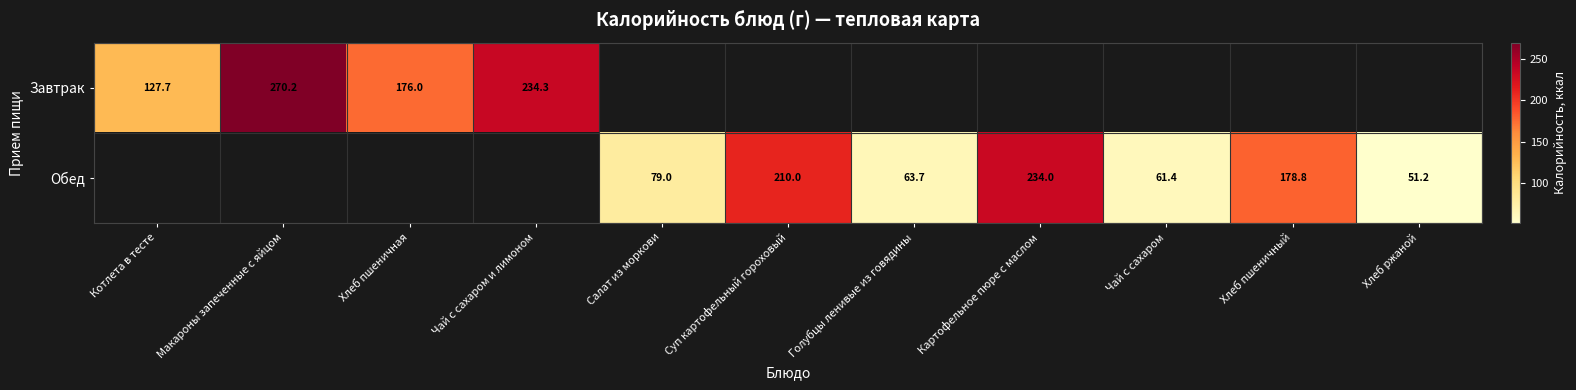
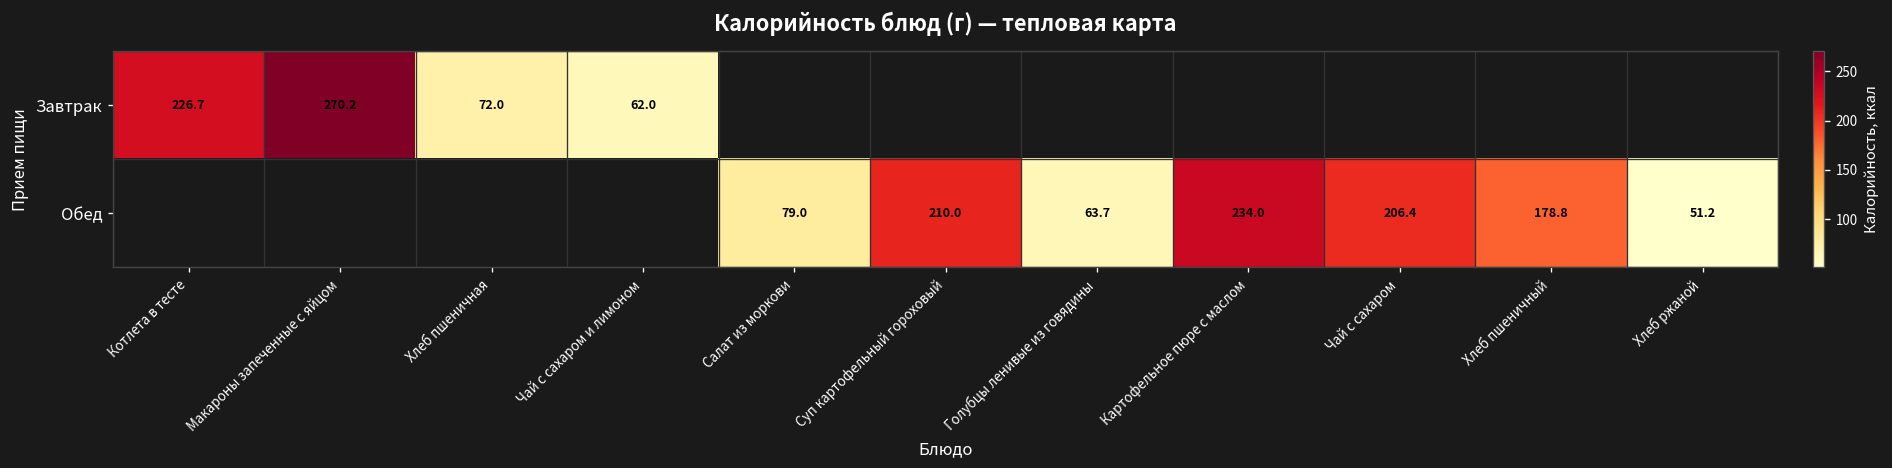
Завтрак, Котлета в тесте: 127.7 -> 226.7
Завтрак, Хлеб пшеничная: 176.0 -> 72.0
Завтрак, Чай с сахаром и лимоном: 234.3 -> 62.0
Обед, Чай с сахаром: 61.4 -> 206.4
